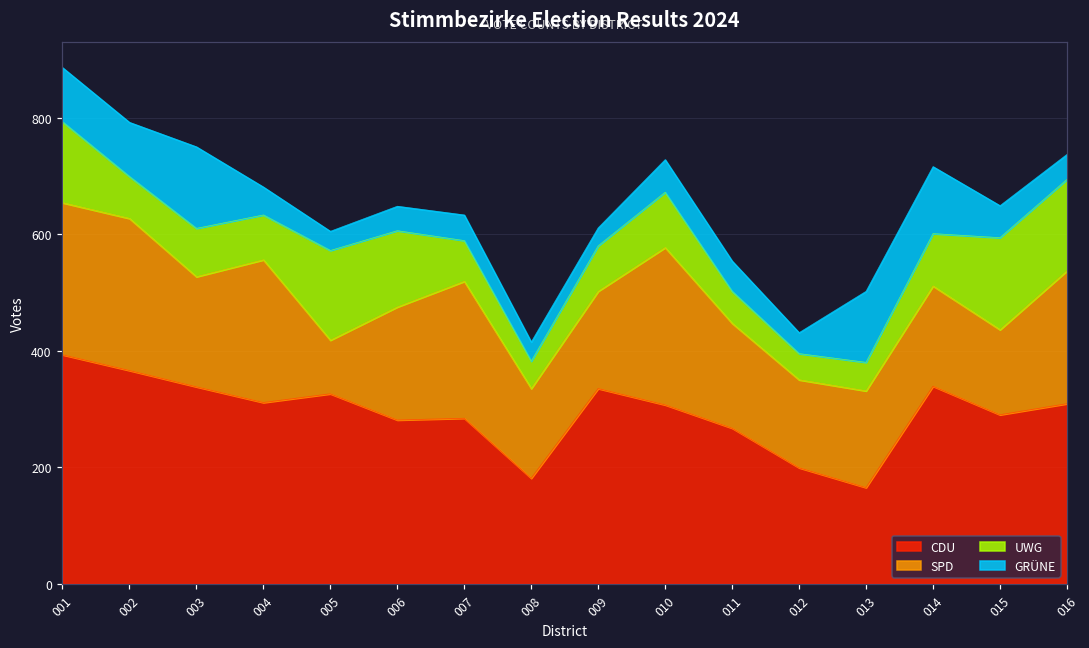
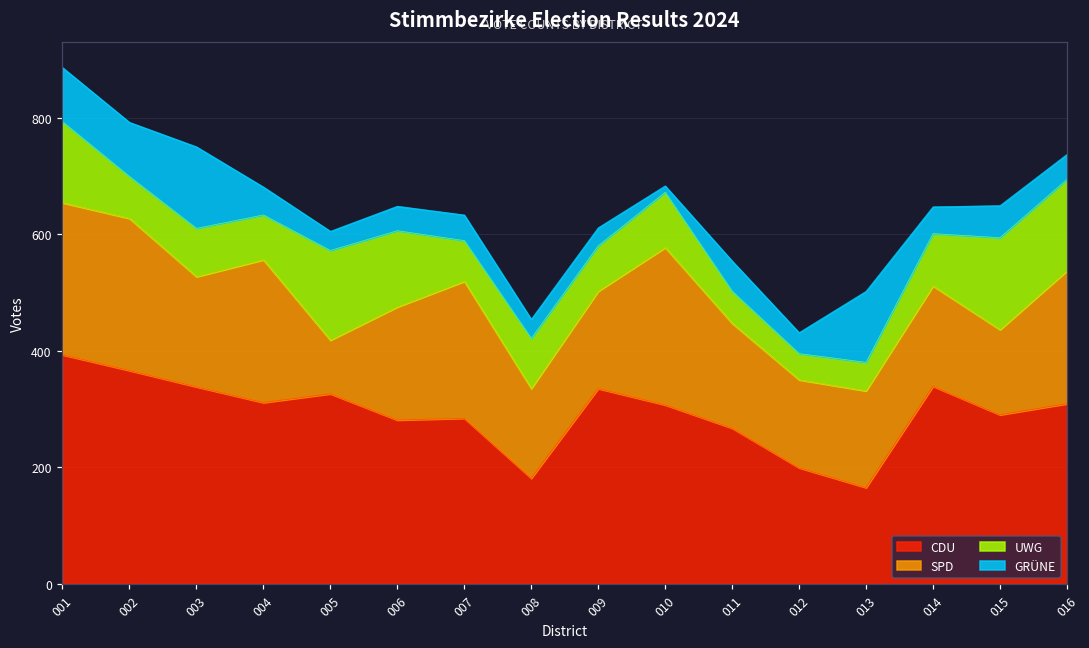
UWG, 008: 50 -> 90
GRÜNE, 010: 60 -> 10
GRÜNE, 014: 120 -> 50
